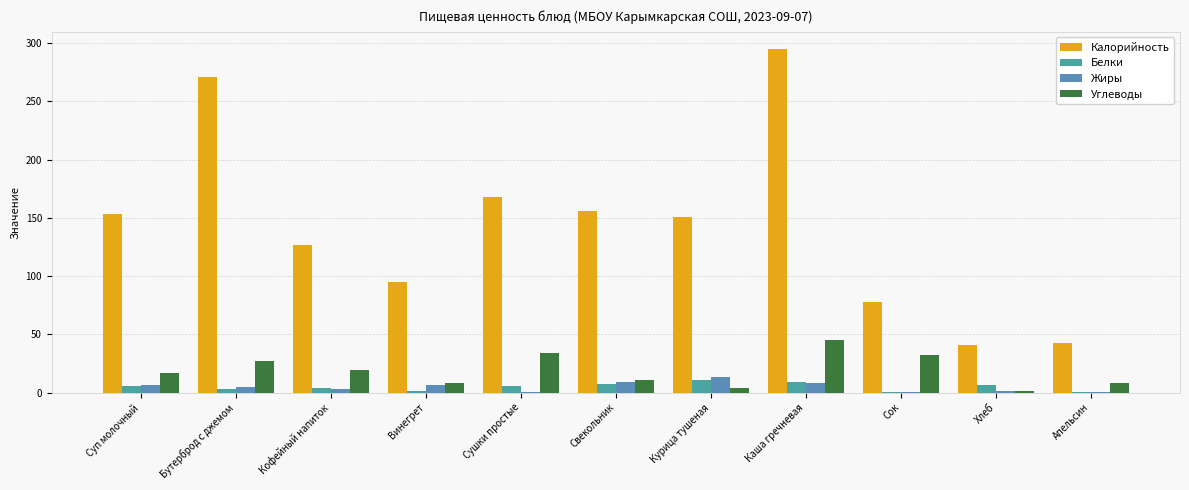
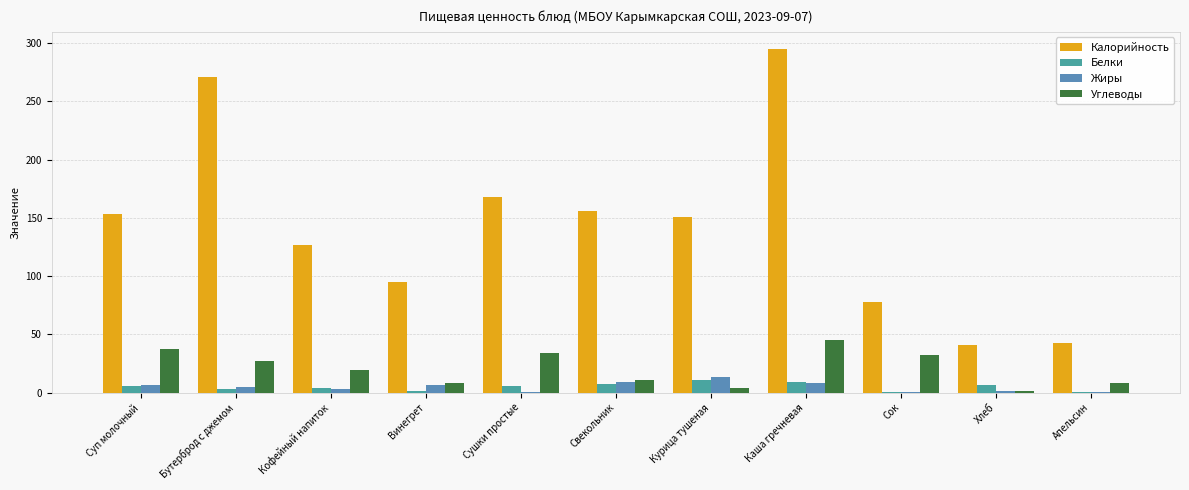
Углеводы, Суп молочный: 17 -> 37
